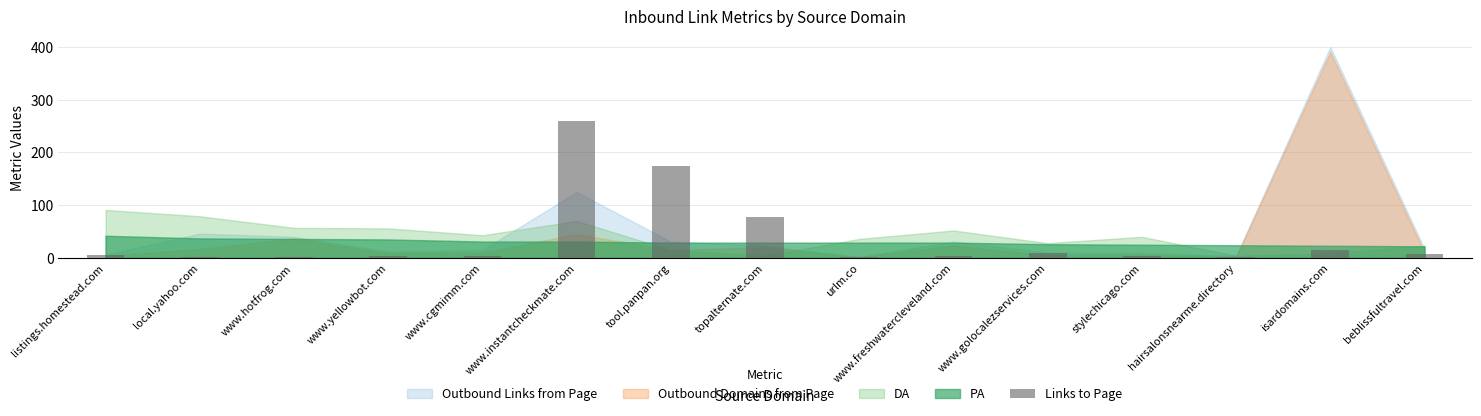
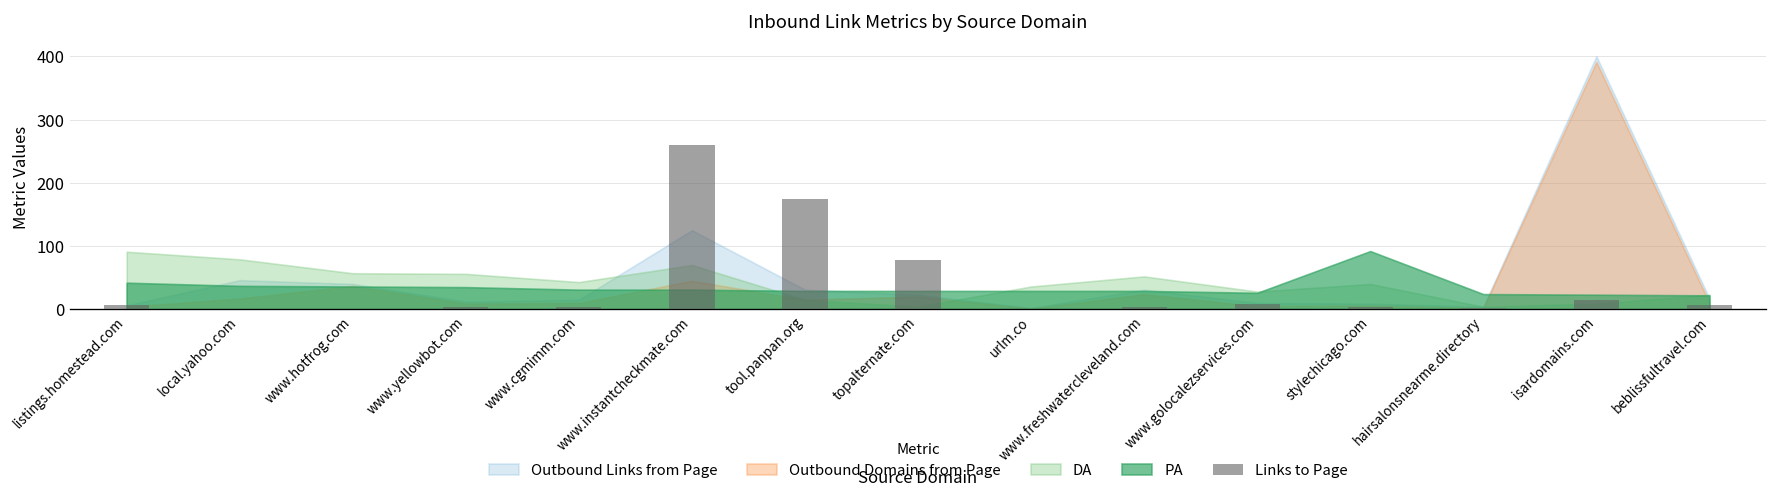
PA, stylechicago.com: 30 -> 90
